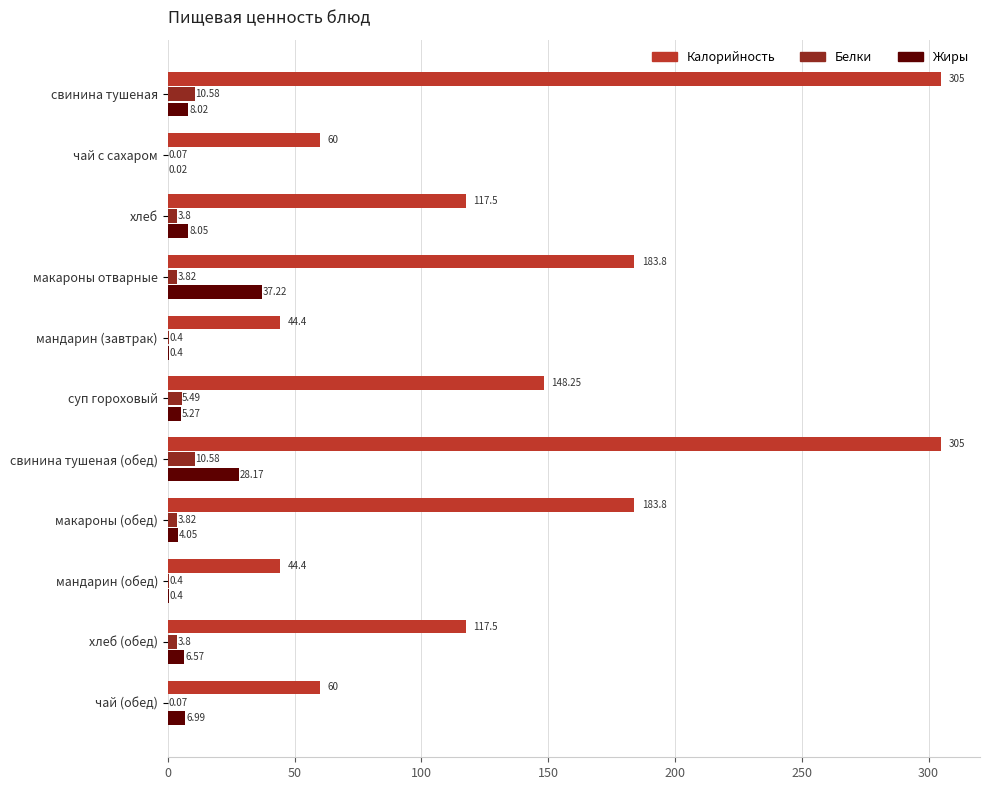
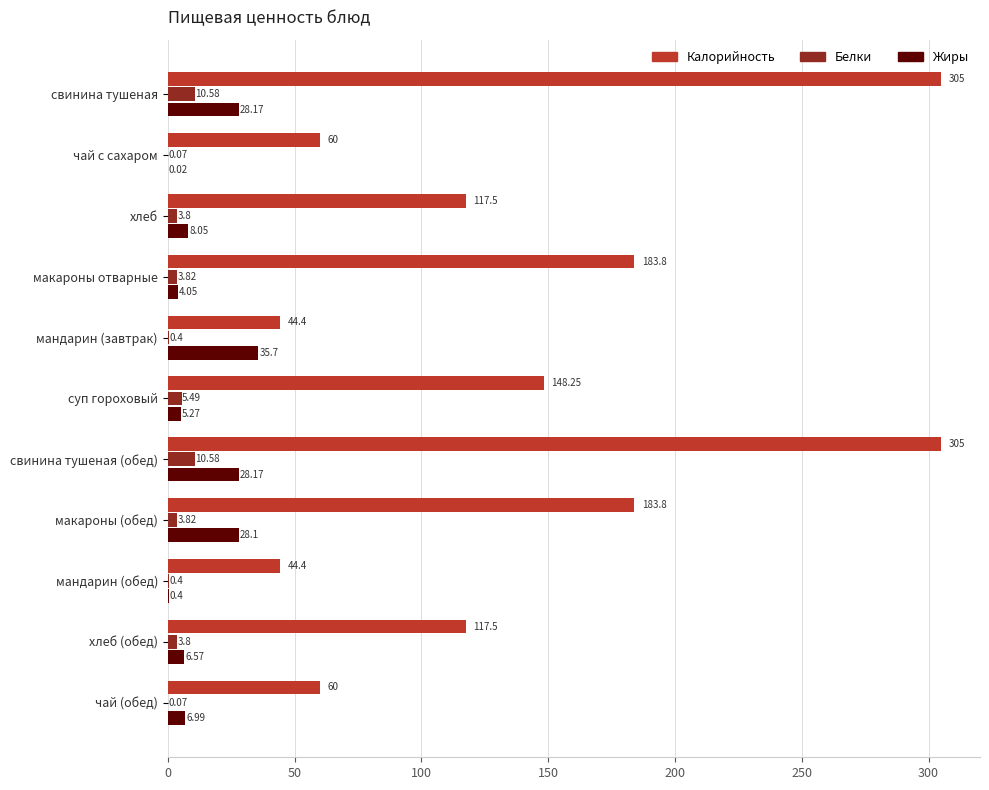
Жиры, свинина тушеная: 8.02 -> 28.17
Жиры, макароны отварные: 37.22 -> 4.05
Жиры, мандарин (завтрак): 0.4 -> 35.7
Жиры, макароны (обед): 4.05 -> 28.1
